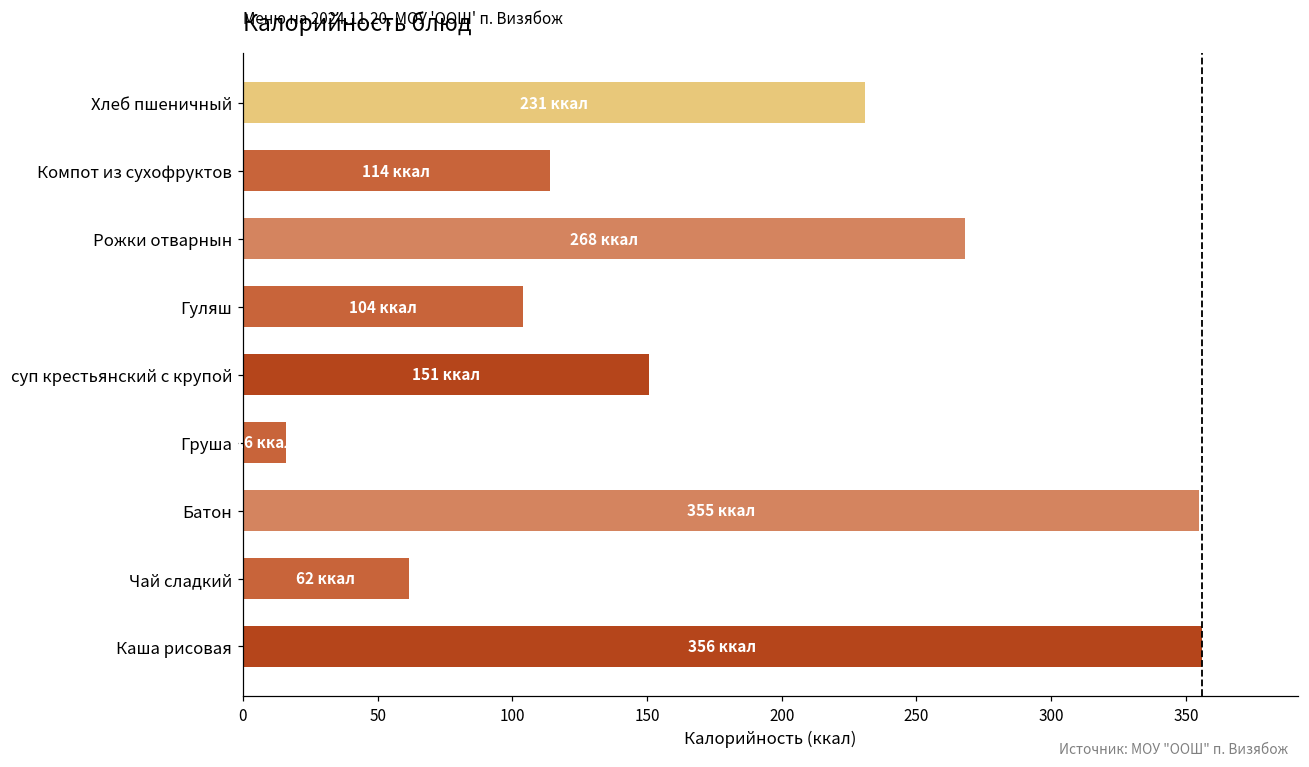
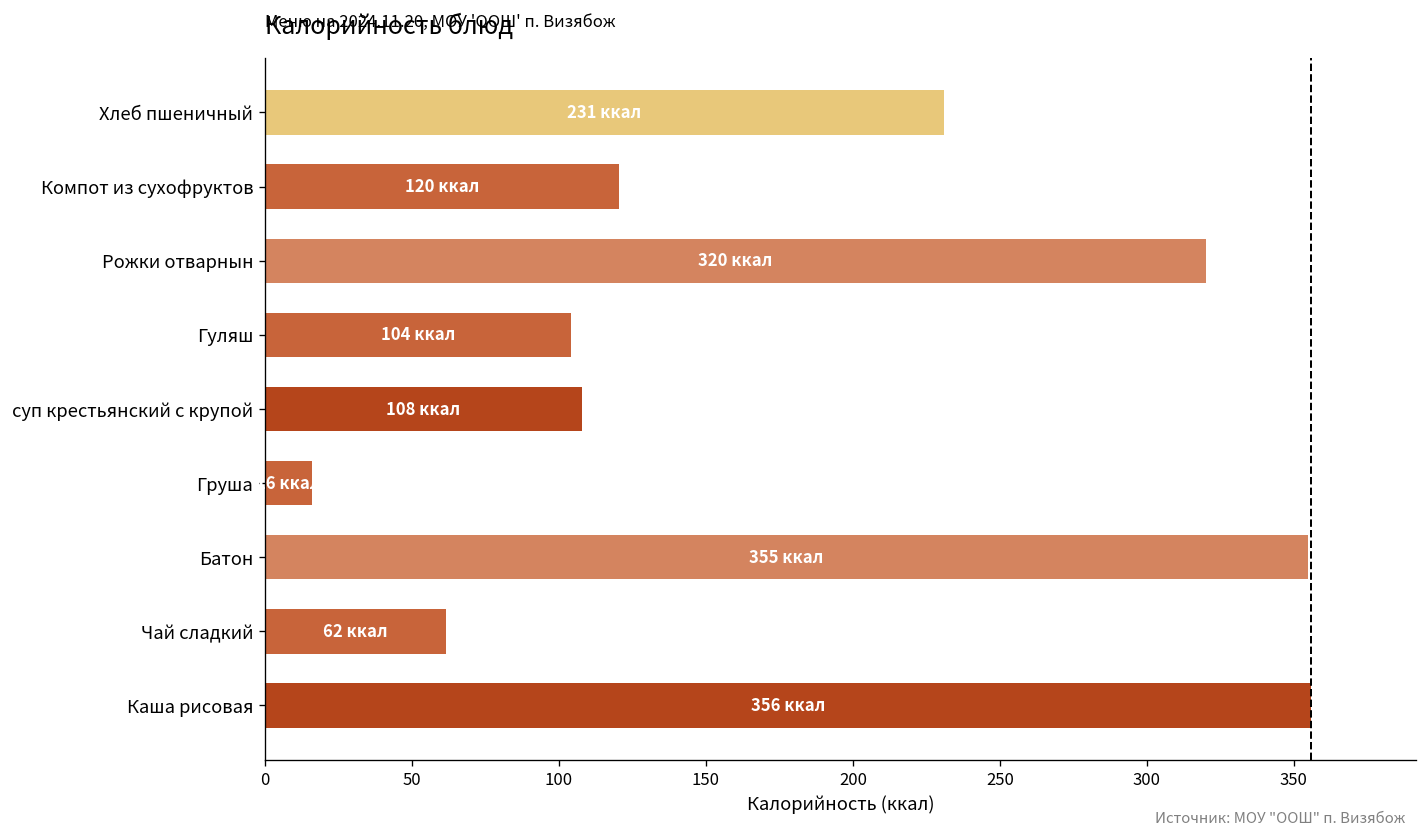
Компот из сухофруктов: 114 -> 120
Рожки отварнын: 268 -> 320
суп крестьянский с крупой: 151 -> 108
